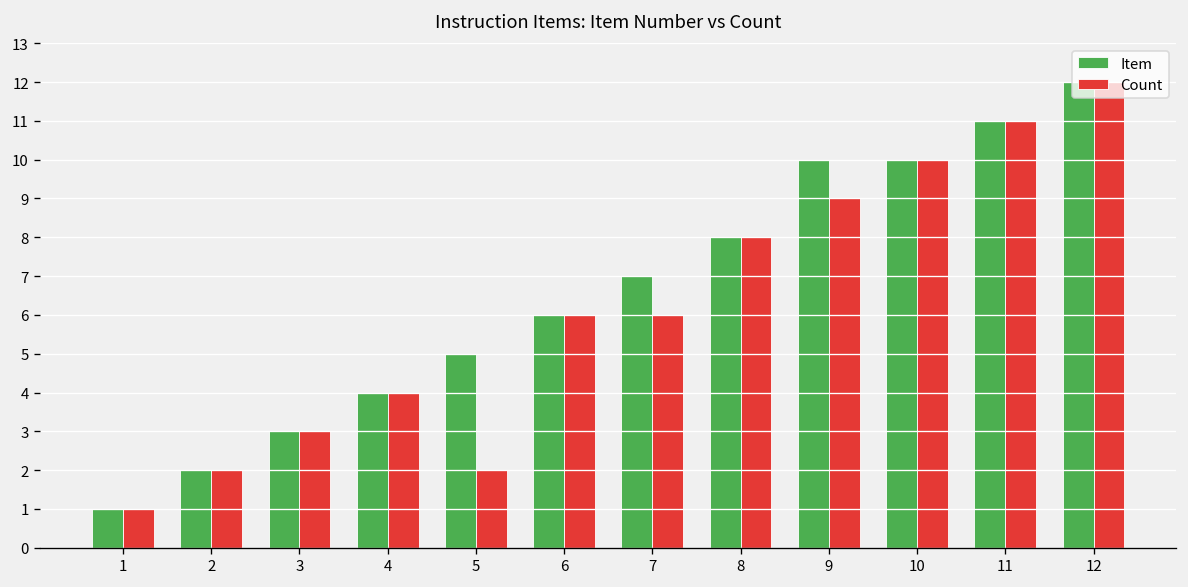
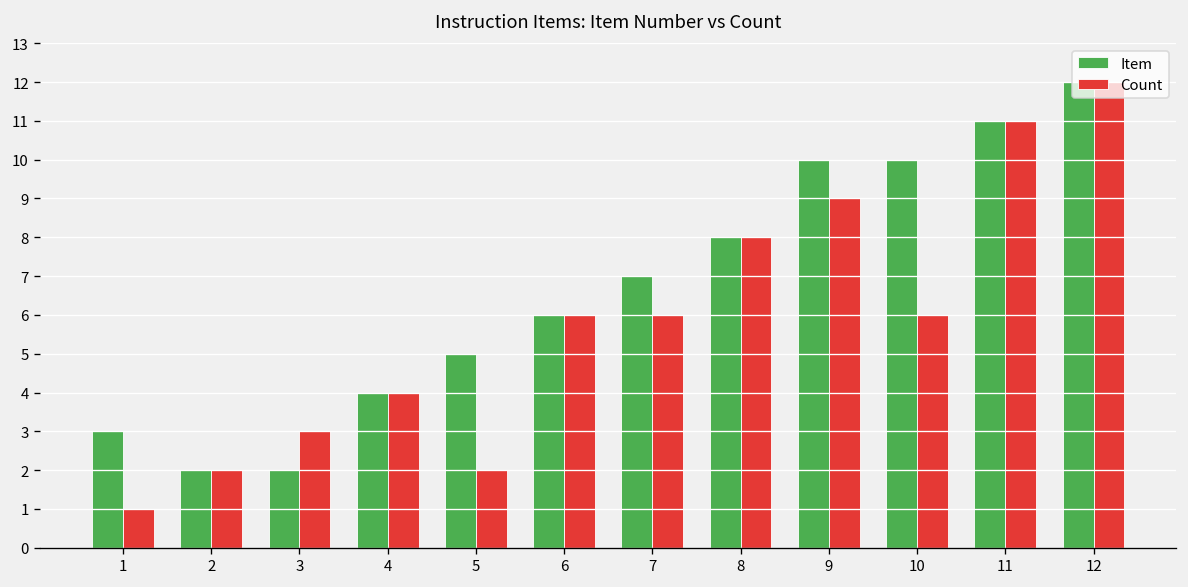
Item, 1: 1 -> 3
Item, 3: 3 -> 2
Count, 10: 10 -> 6
